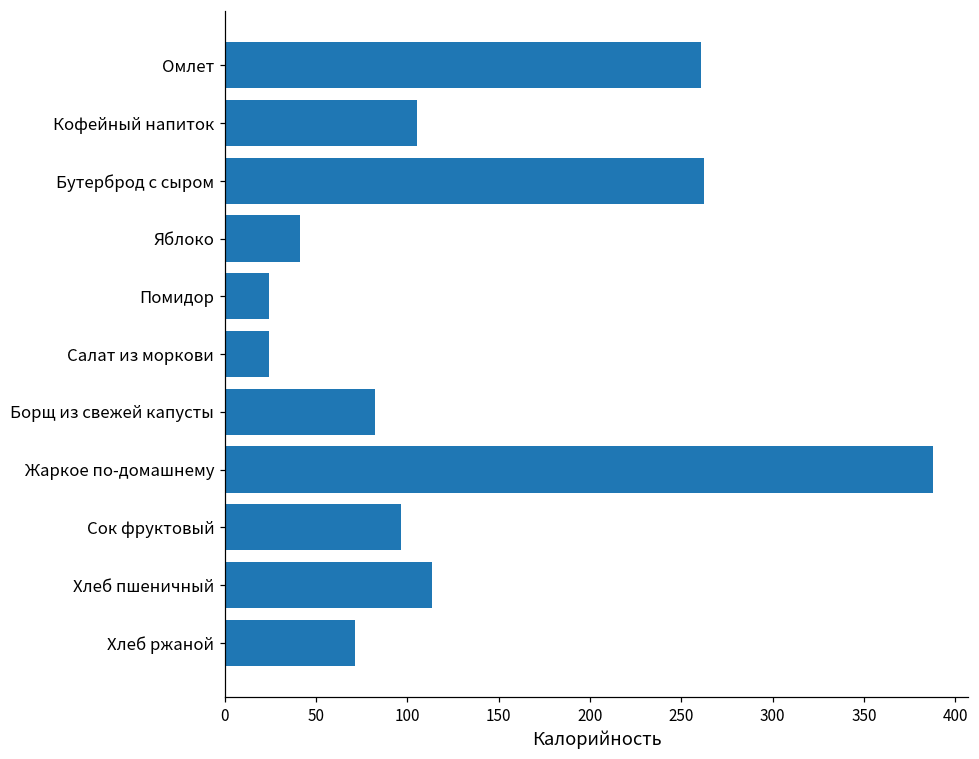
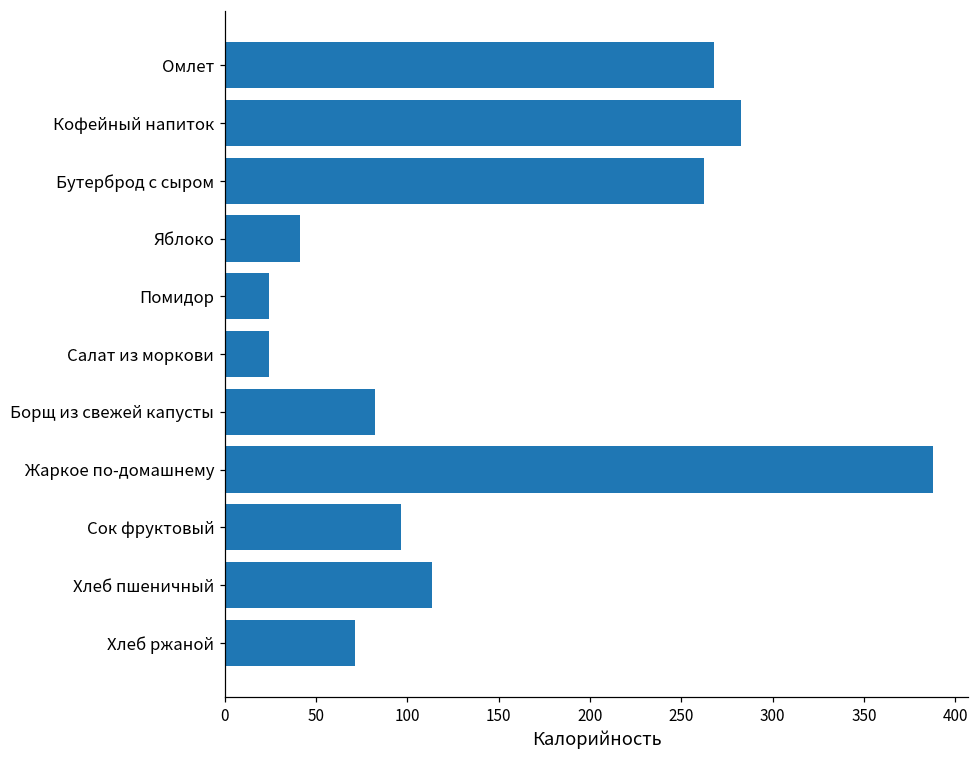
Омлет: 261 -> 268
Кофейный напиток: 105 -> 283
